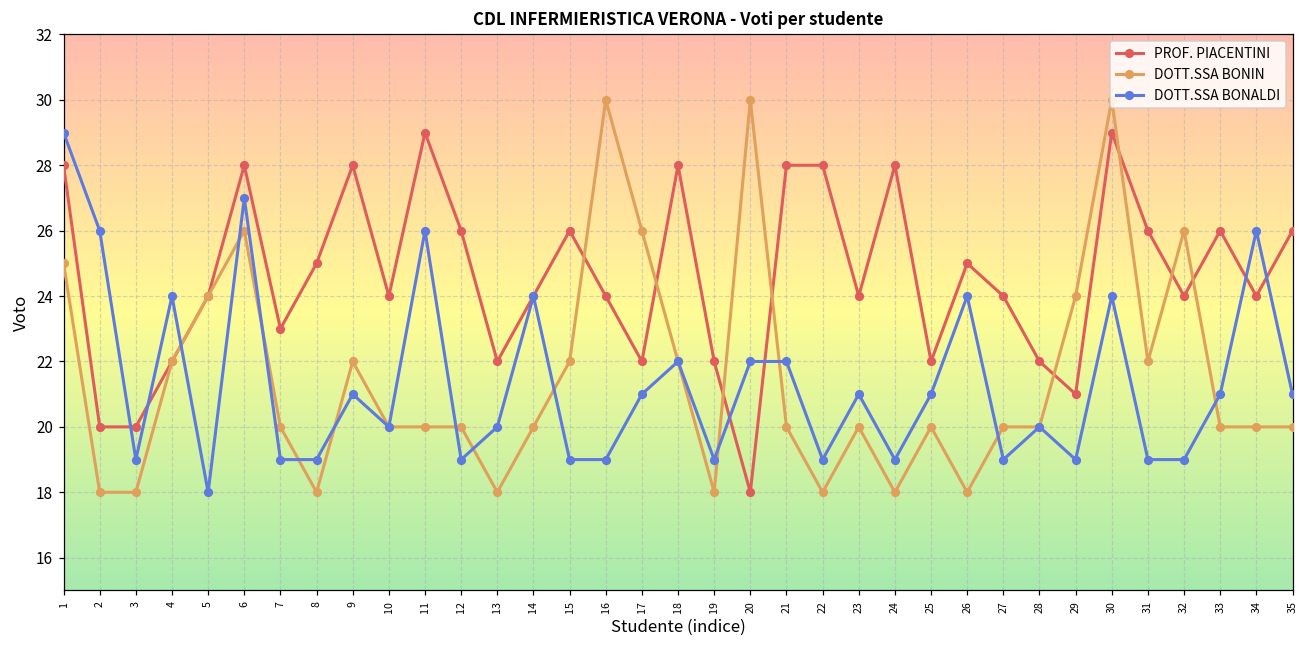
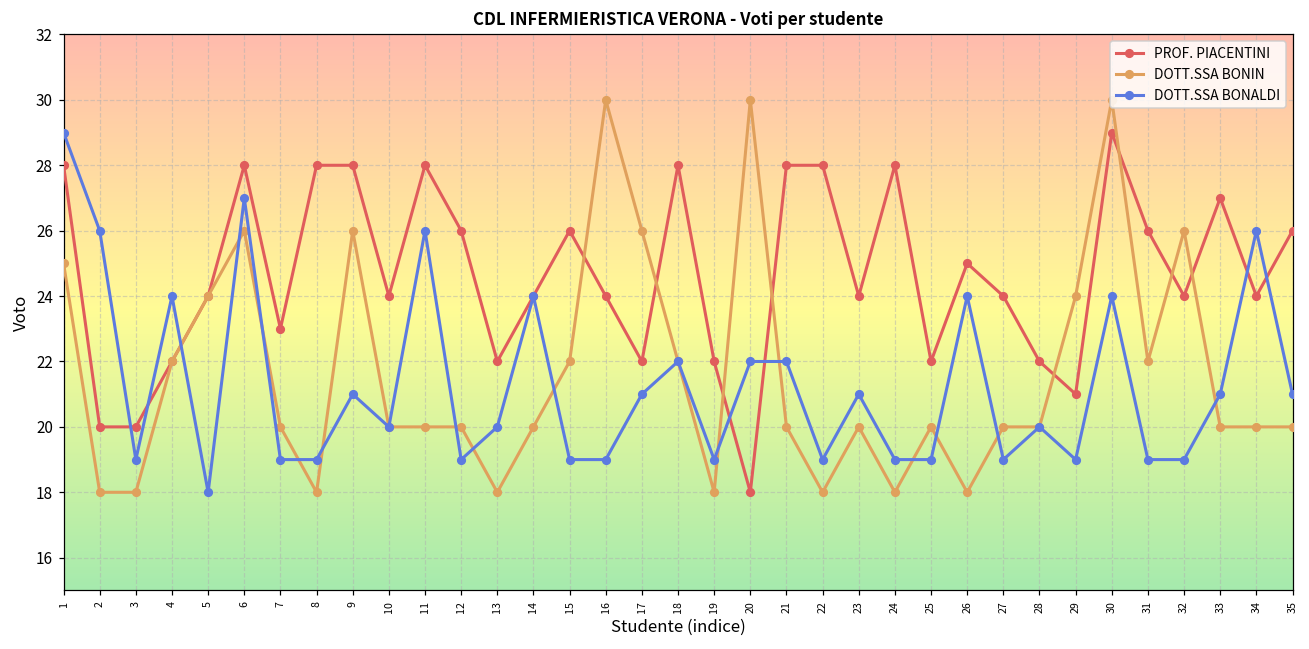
PROF. PIACENTINI, 8: 25 -> 28
DOTT.SSA BONIN, 9: 22 -> 26
PROF. PIACENTINI, 11: 29 -> 28
DOTT.SSA BONALDI, 25: 21 -> 19
PROF. PIACENTINI, 33: 26 -> 27
